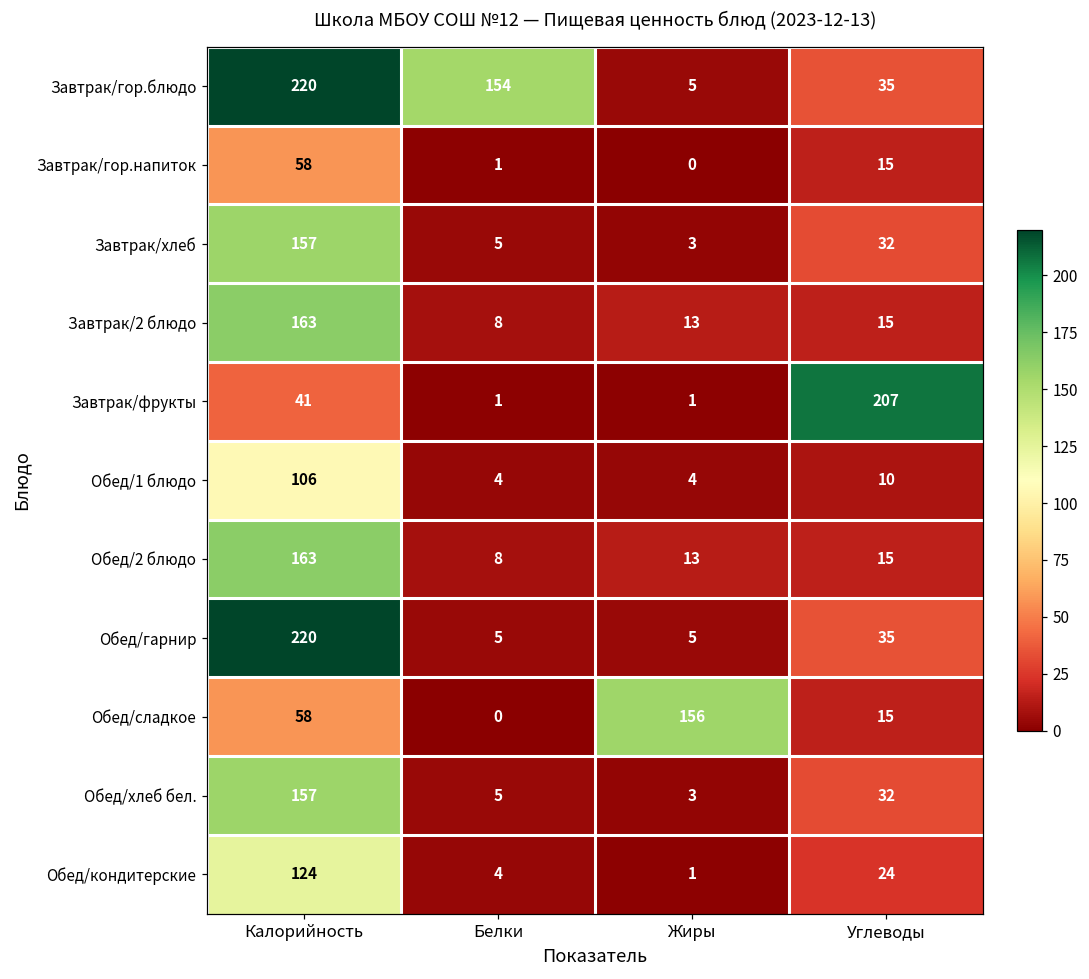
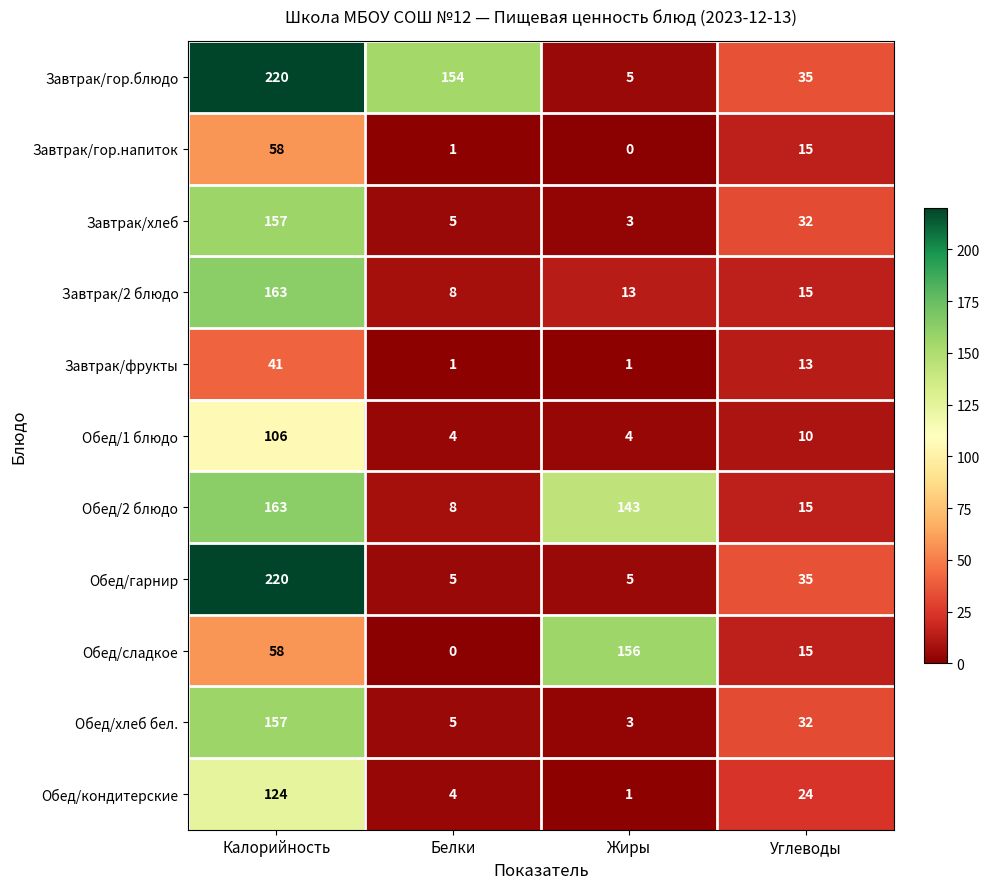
Завтрак/фрукты, Углеводы: 207 -> 13
Обед/2 блюдо, Жиры: 13 -> 143
